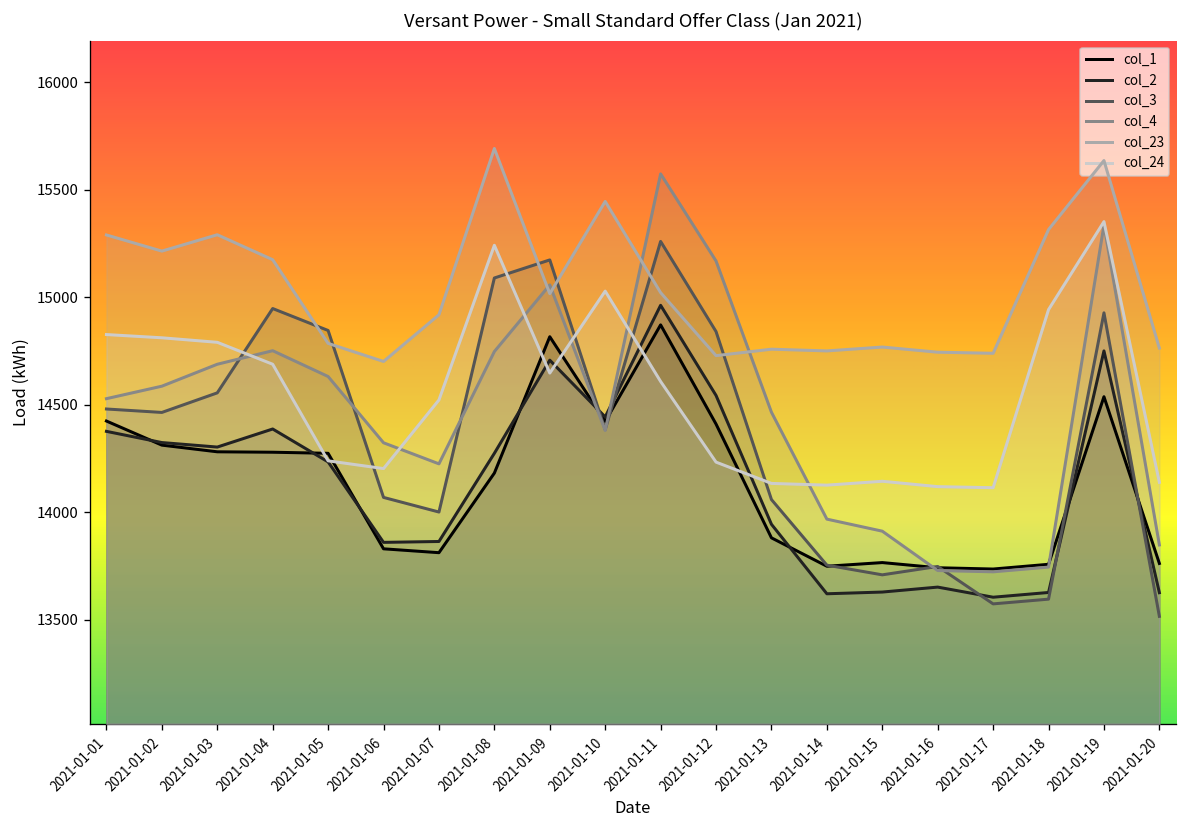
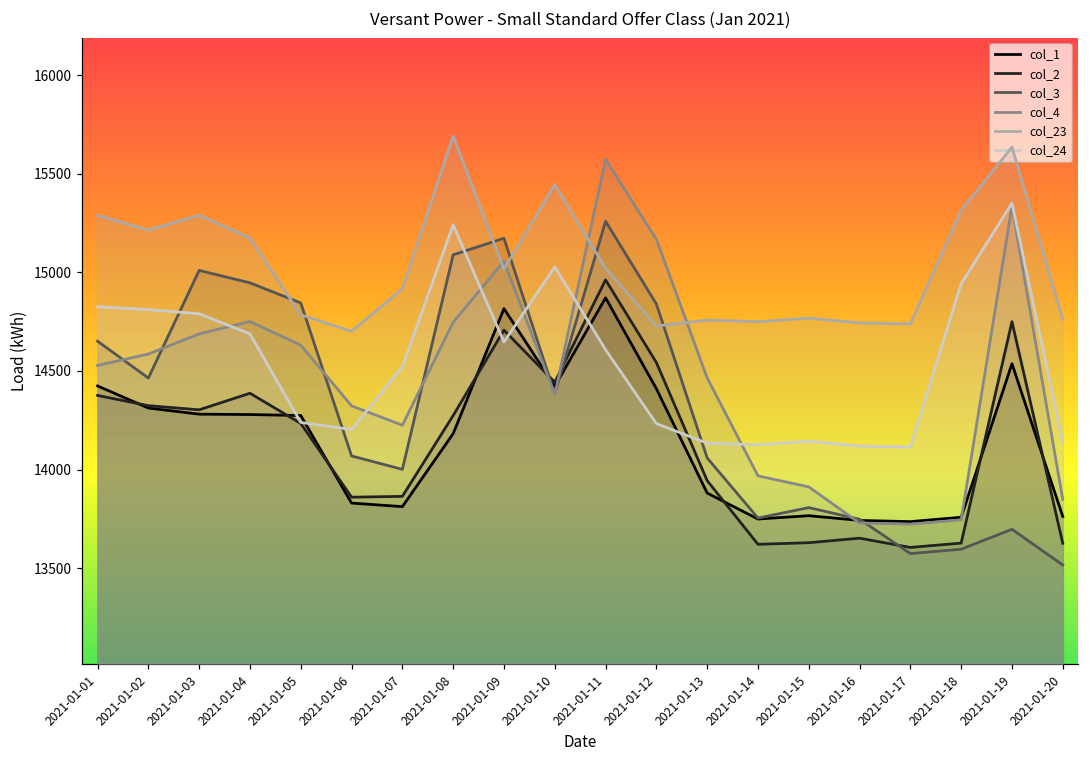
col_3, 2021-01-01: 14480 -> 14650
col_3, 2021-01-03: 14560 -> 15010
col_3, 2021-01-15: 13710 -> 13810
col_3, 2021-01-19: 14930 -> 13700
